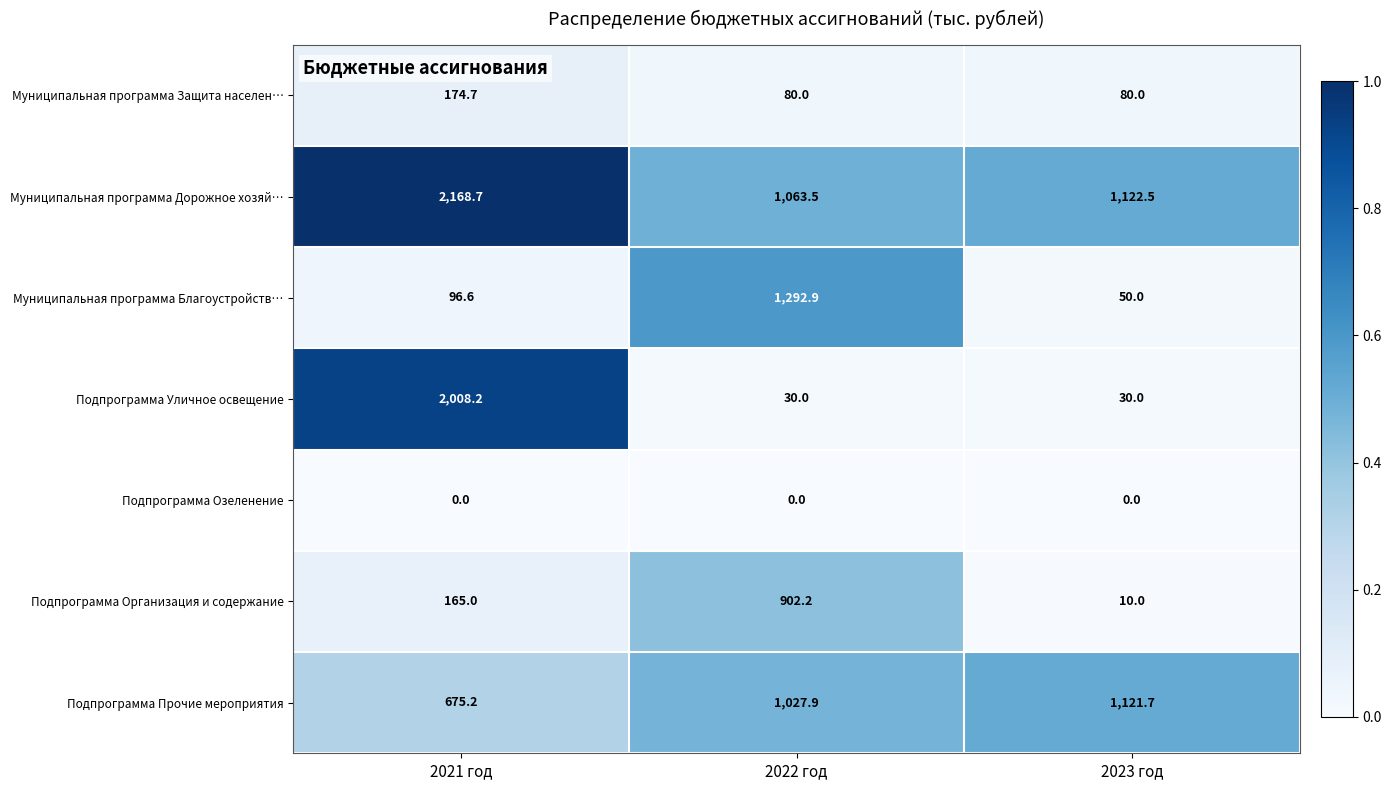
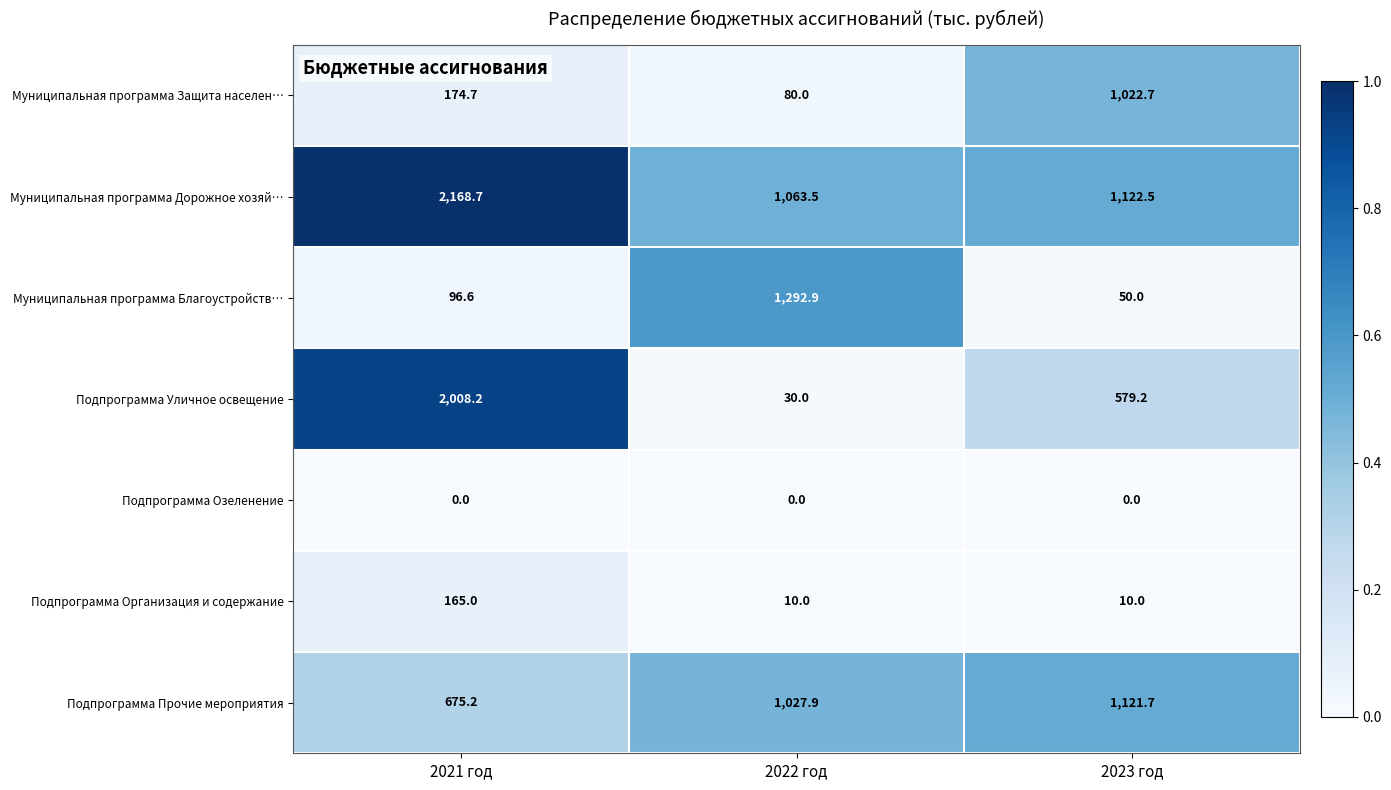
Муниципальная программа Защита населен…, 2023 год: 80.0 -> 1,022.7
Подпрограмма Уличное освещение, 2023 год: 30.0 -> 579.2
Подпрограмма Организация и содержание, 2022 год: 902.2 -> 10.0
